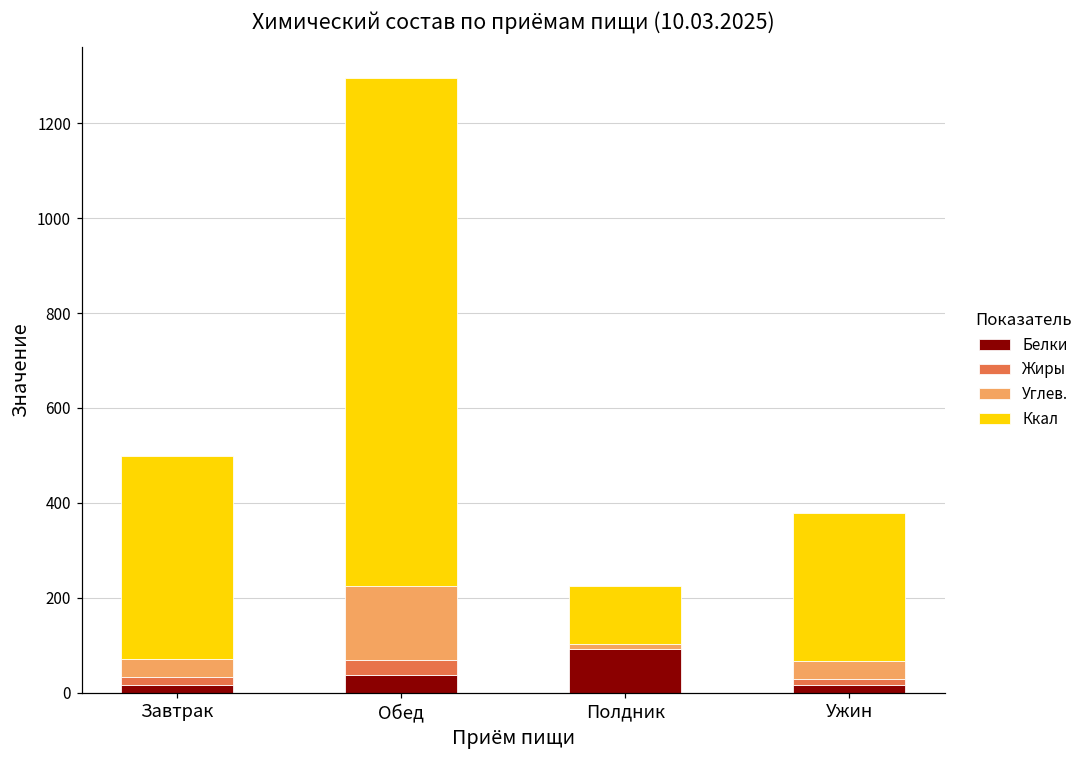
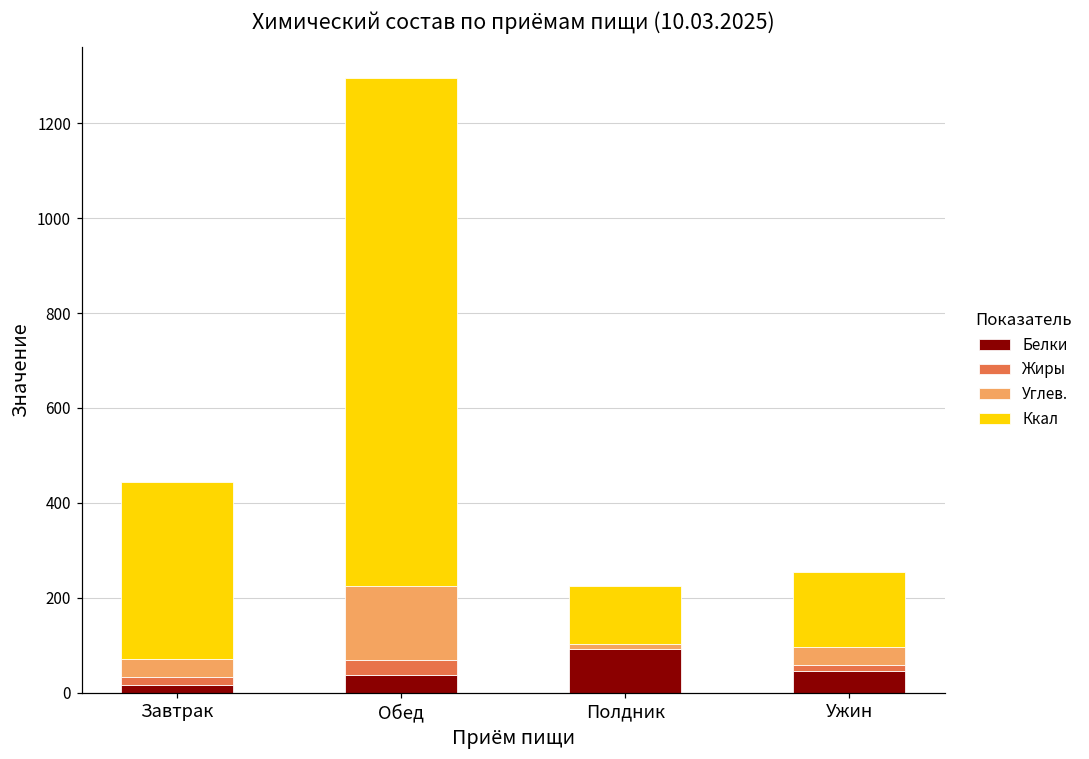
Ккал, Завтрак: 430 -> 370
Белки, Ужин: 20 -> 40
Ккал, Ужин: 310 -> 160
